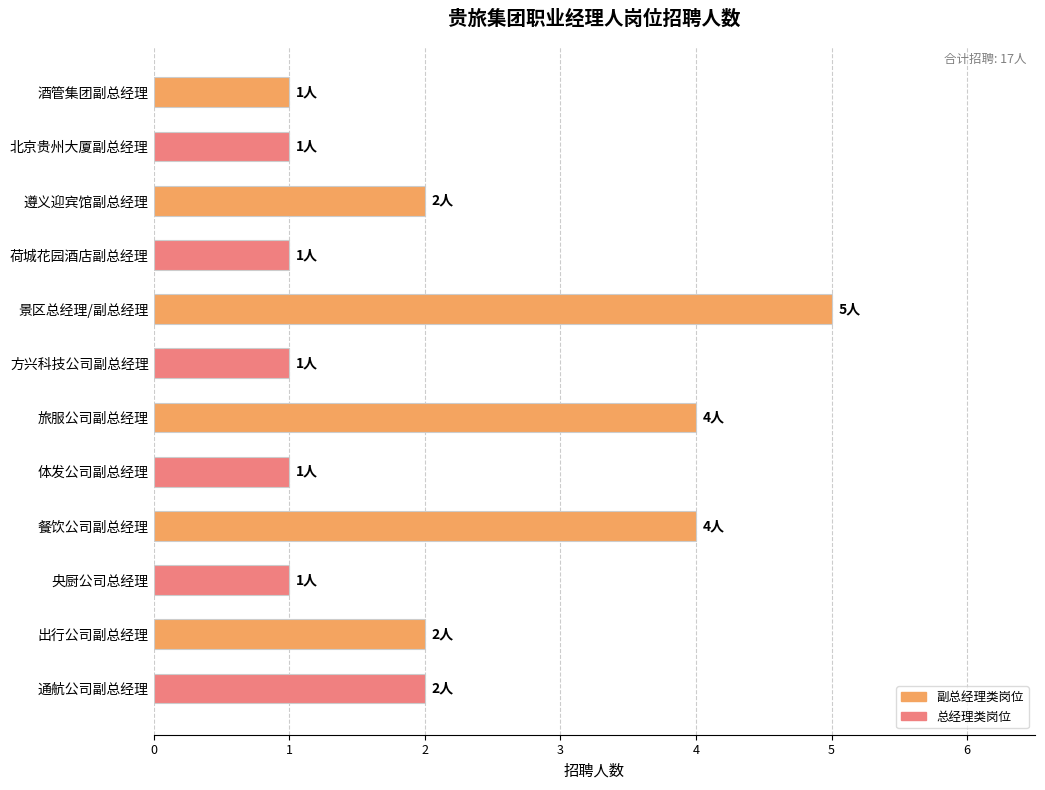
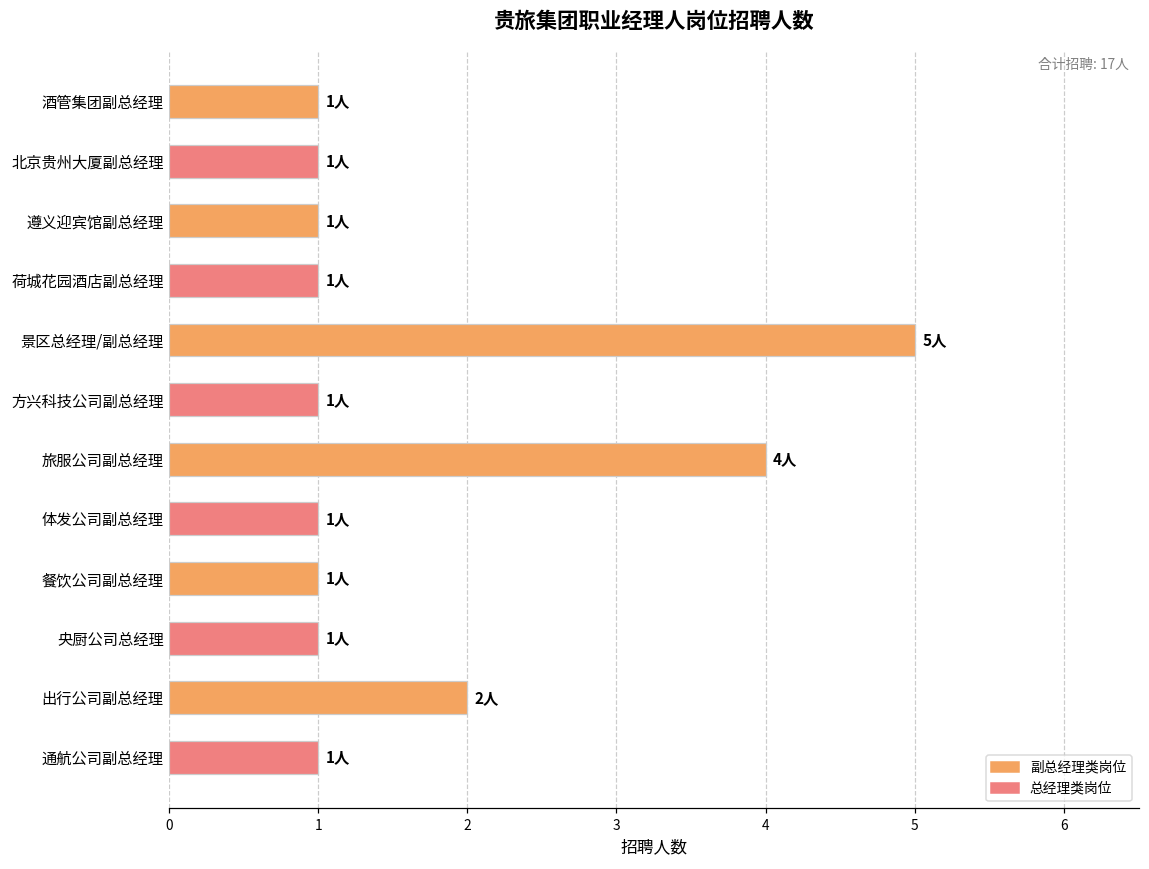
遵义迎宾馆副总经理: 2人 -> 1人
餐饮公司副总经理: 4人 -> 1人
通航公司副总经理: 2人 -> 1人
